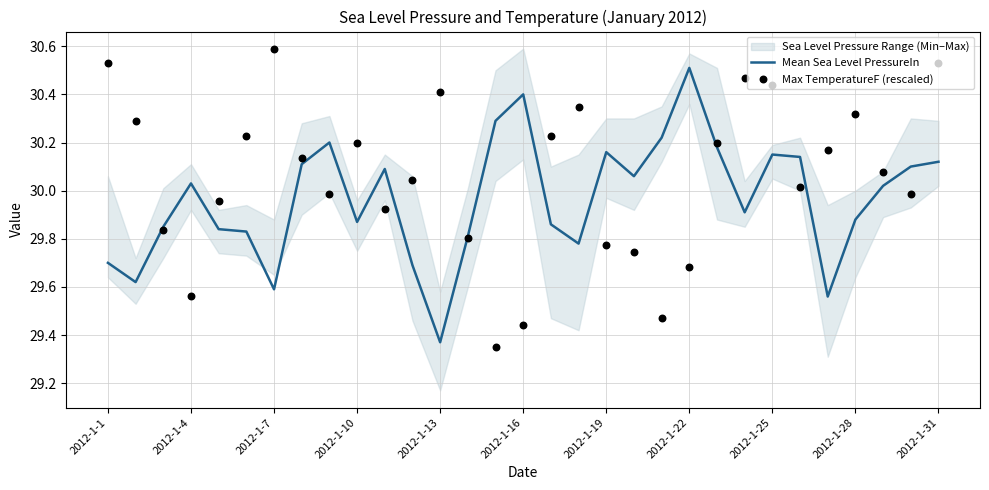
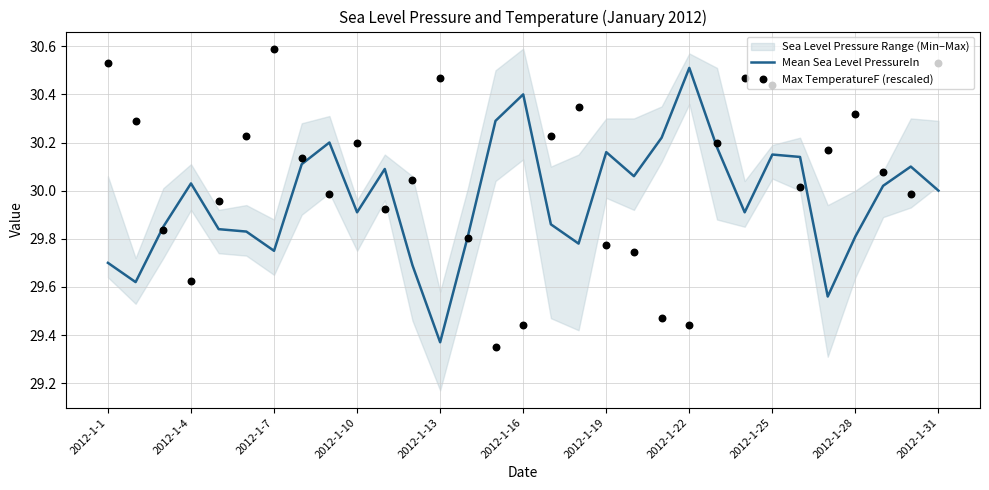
Max TemperatureF (rescaled), 2012-1-4: 29.56 -> 29.62
Mean Sea Level PressureIn, 2012-1-7: 29.59 -> 29.75
Mean Sea Level PressureIn, 2012-1-10: 29.87 -> 29.91
Max TemperatureF (rescaled), 2012-1-13: 30.41 -> 30.47
Max TemperatureF (rescaled), 2012-1-22: 29.68 -> 29.44
Mean Sea Level PressureIn, 2012-1-28: 29.88 -> 29.81
Mean Sea Level PressureIn, 2012-1-31: 30.12 -> 30.00
